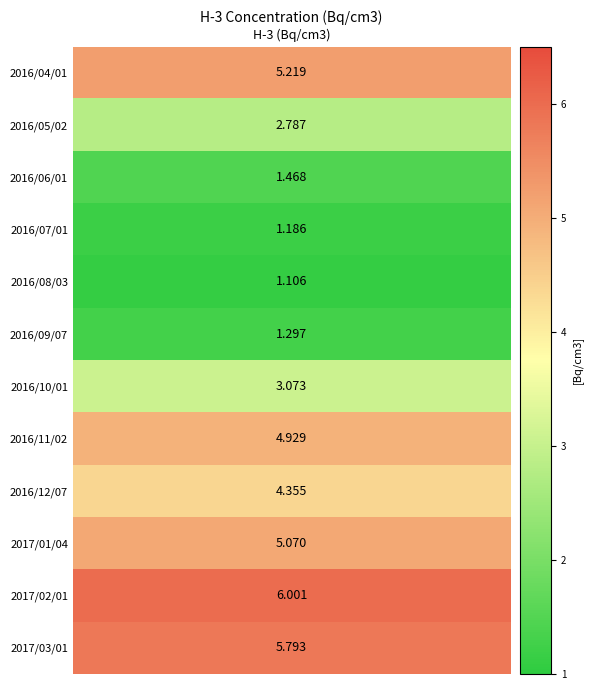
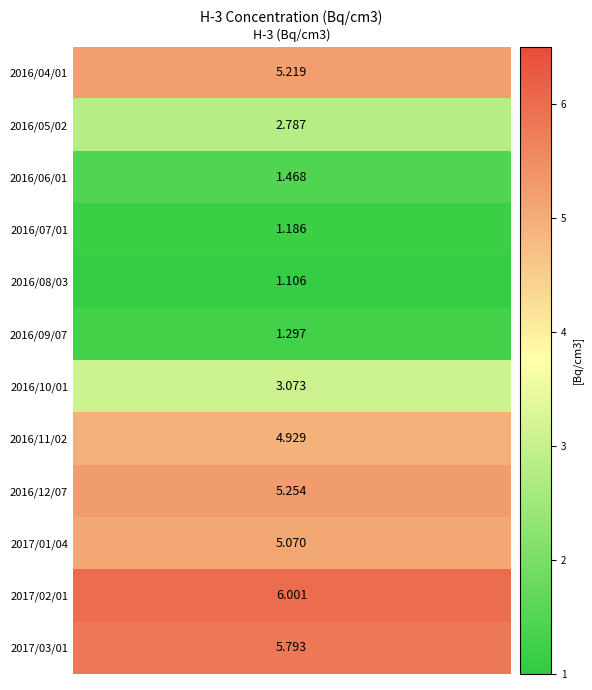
2016/12/07, H-3 (Bq/cm3): 4.355 -> 5.254
